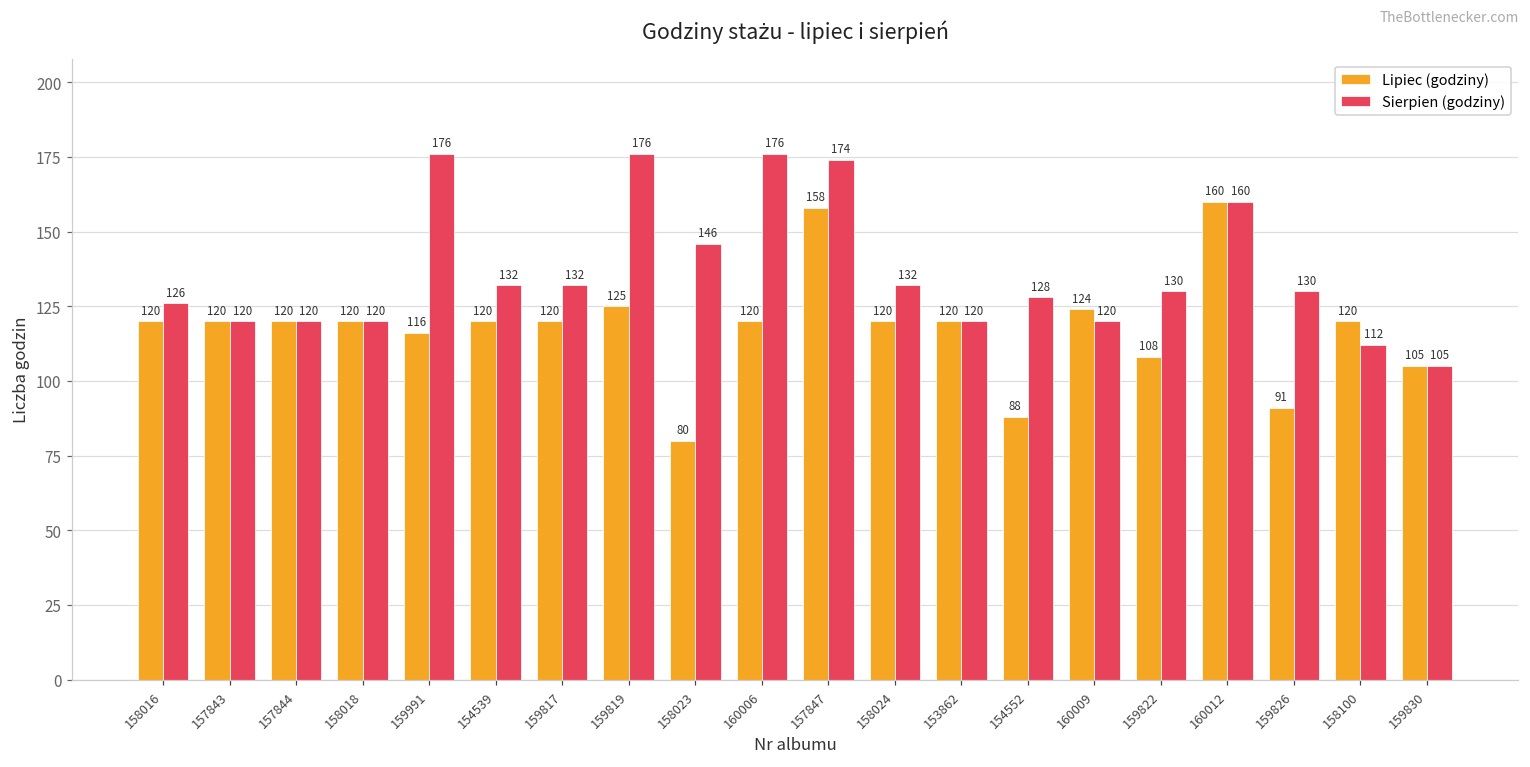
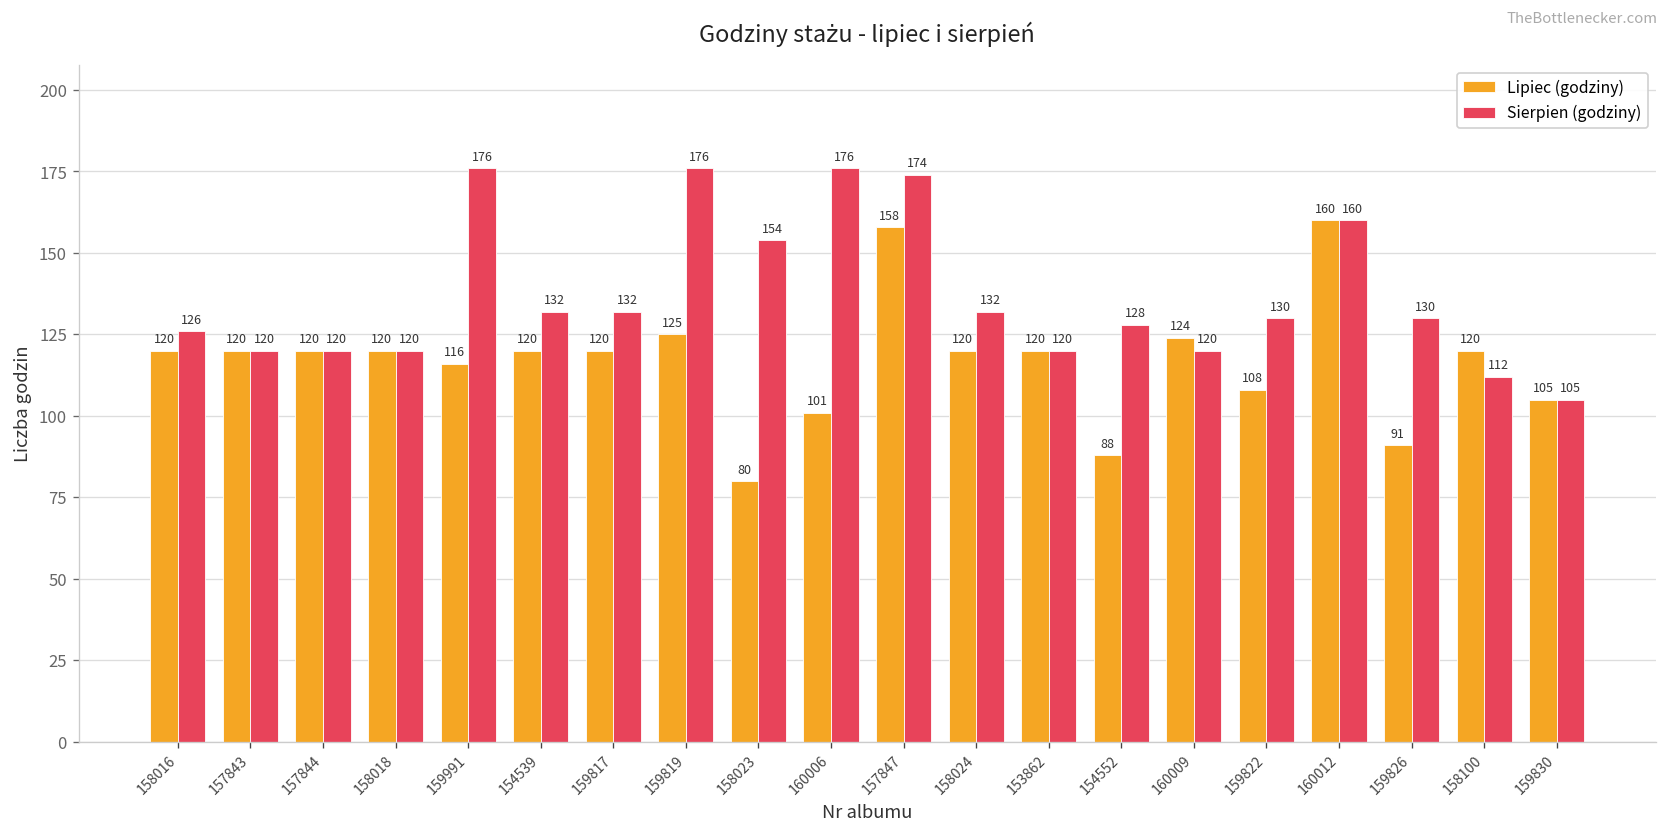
Sierpien (godziny), 158023: 146 -> 154
Lipiec (godziny), 160006: 120 -> 101
